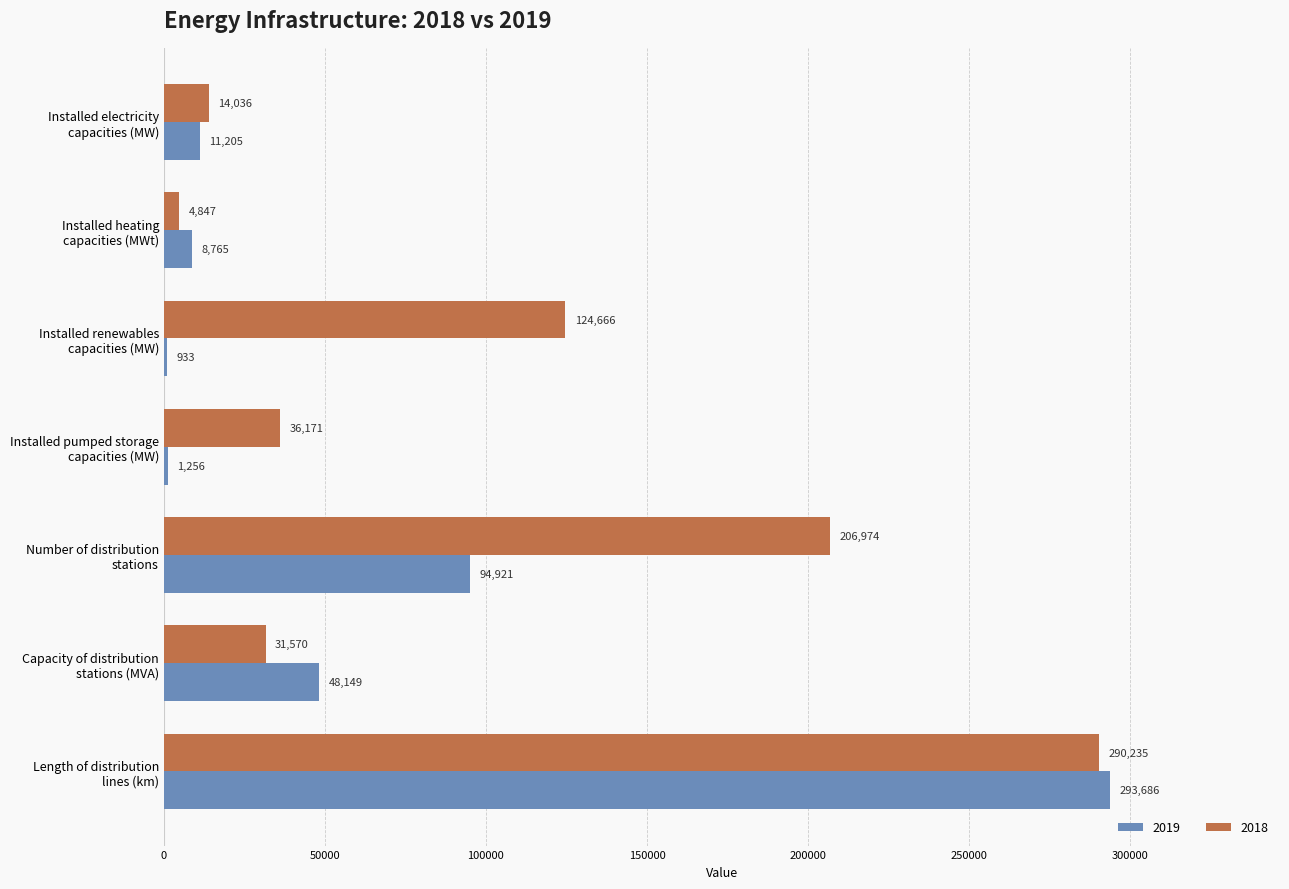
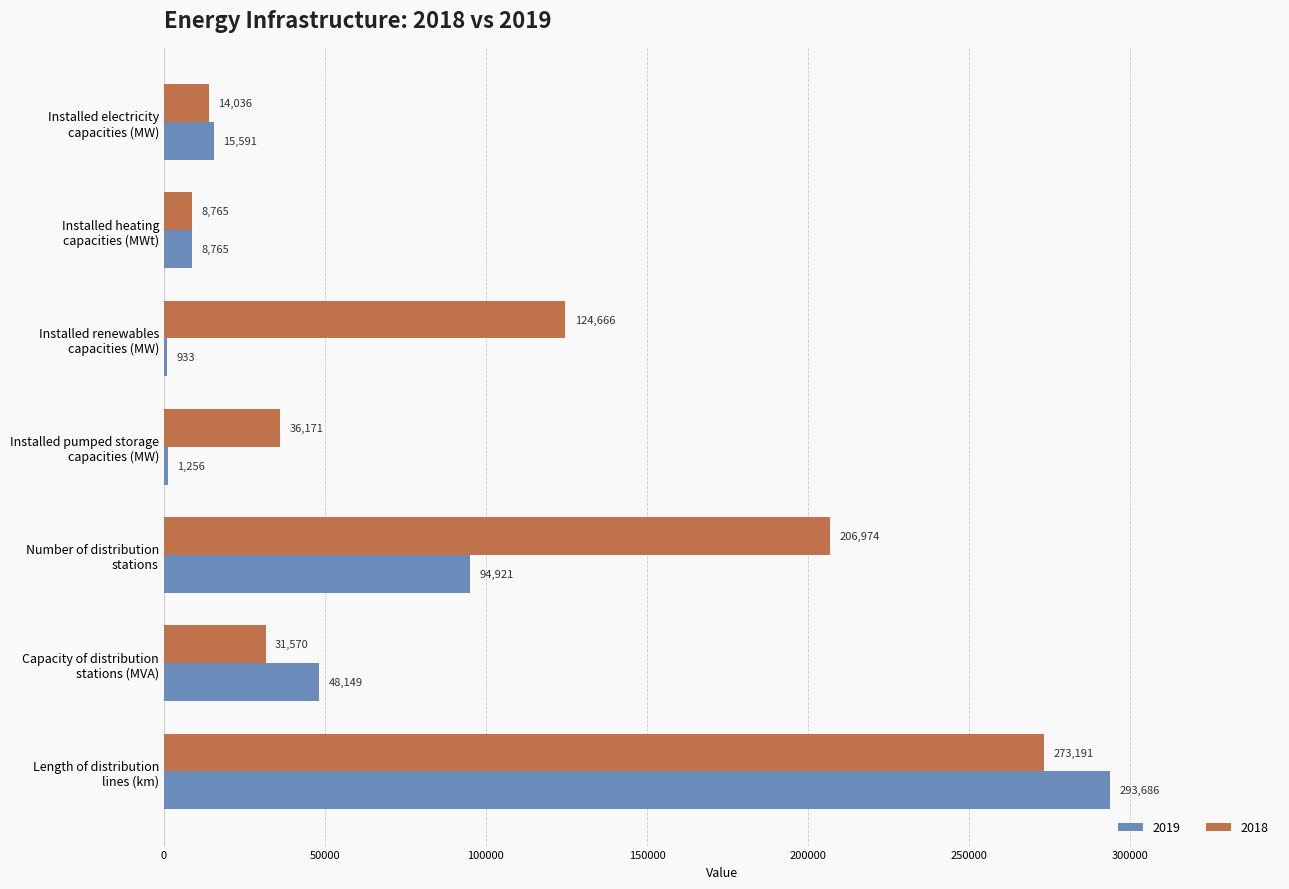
2019, Installed electricity capacities (MW): 11,205 -> 15,591
2018, Installed heating capacities (MWt): 4,847 -> 8,765
2018, Length of distribution lines (km): 290,235 -> 273,191
